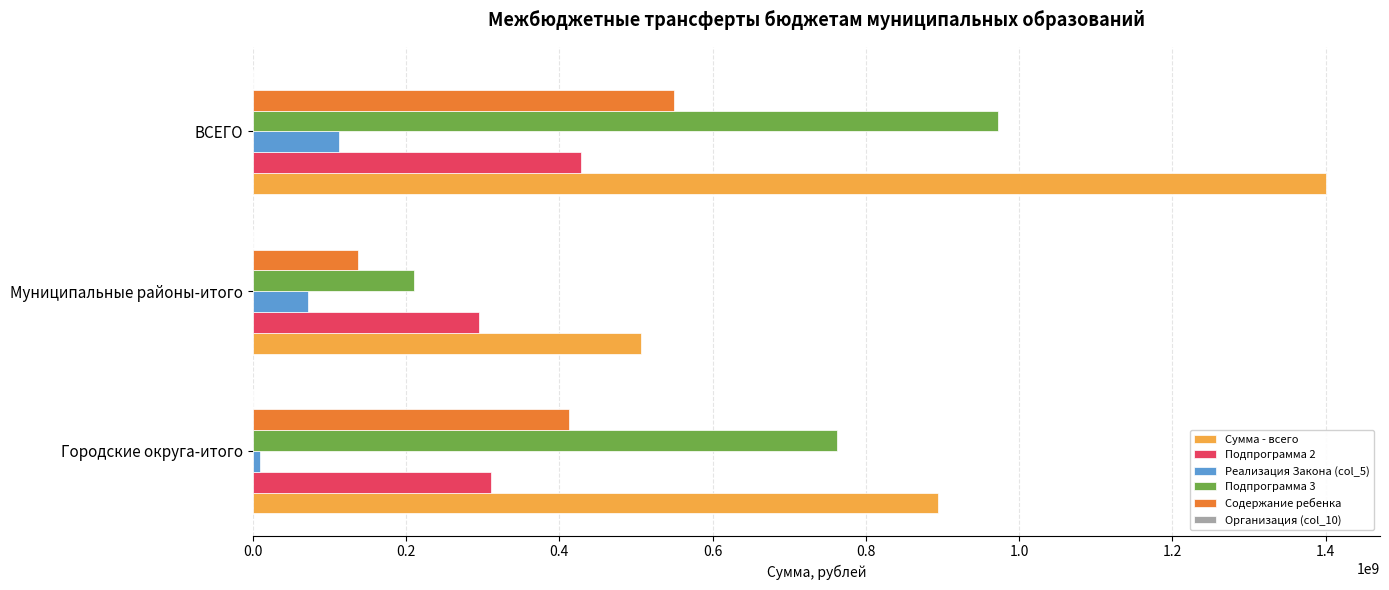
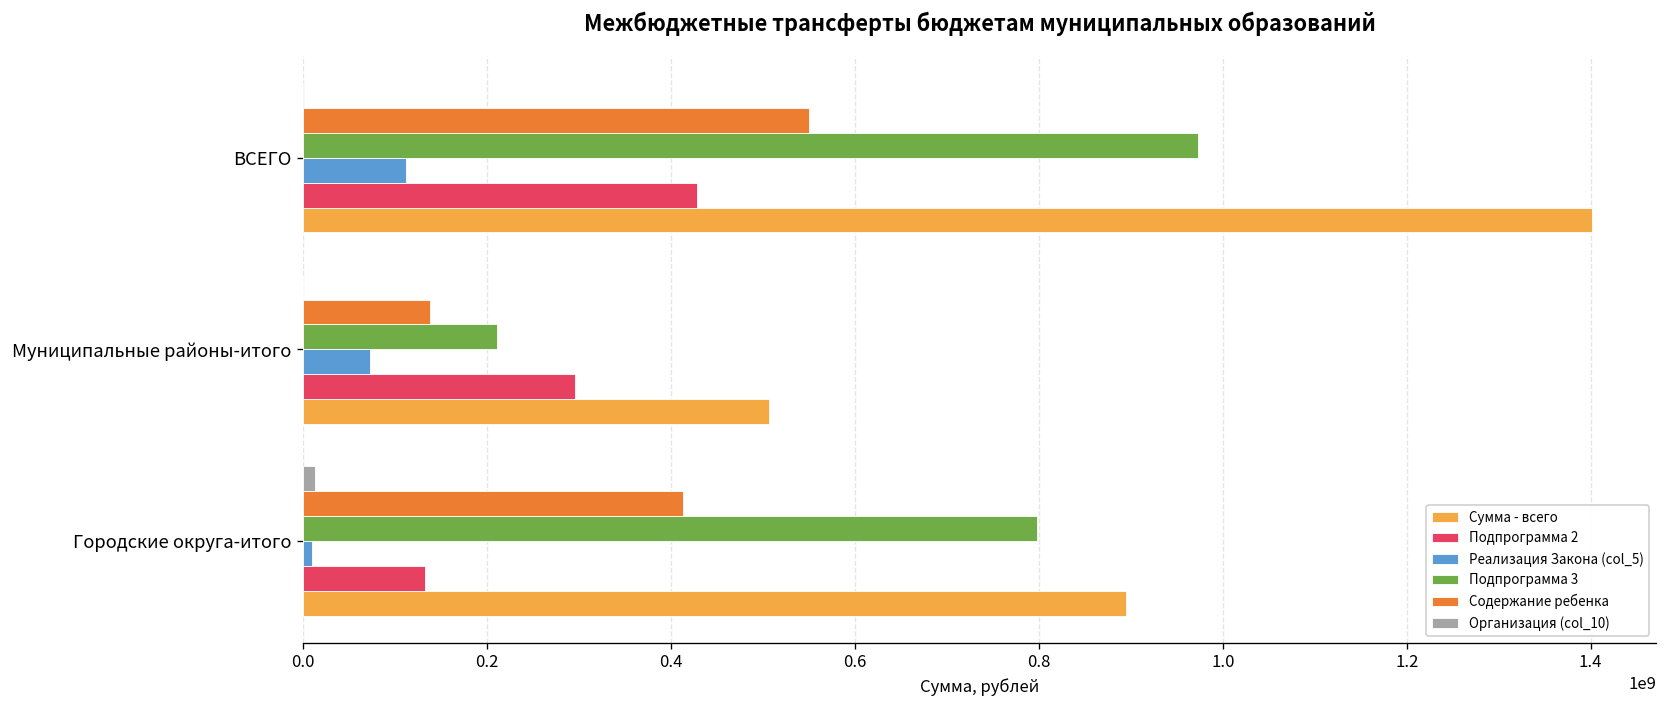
Организация (col_10), Городские округа-итого: 0 -> 10000000
Подпрограмма 3, Городские округа-итого: 760000000 -> 800000000
Подпрограмма 2, Городские округа-итого: 310000000 -> 130000000
